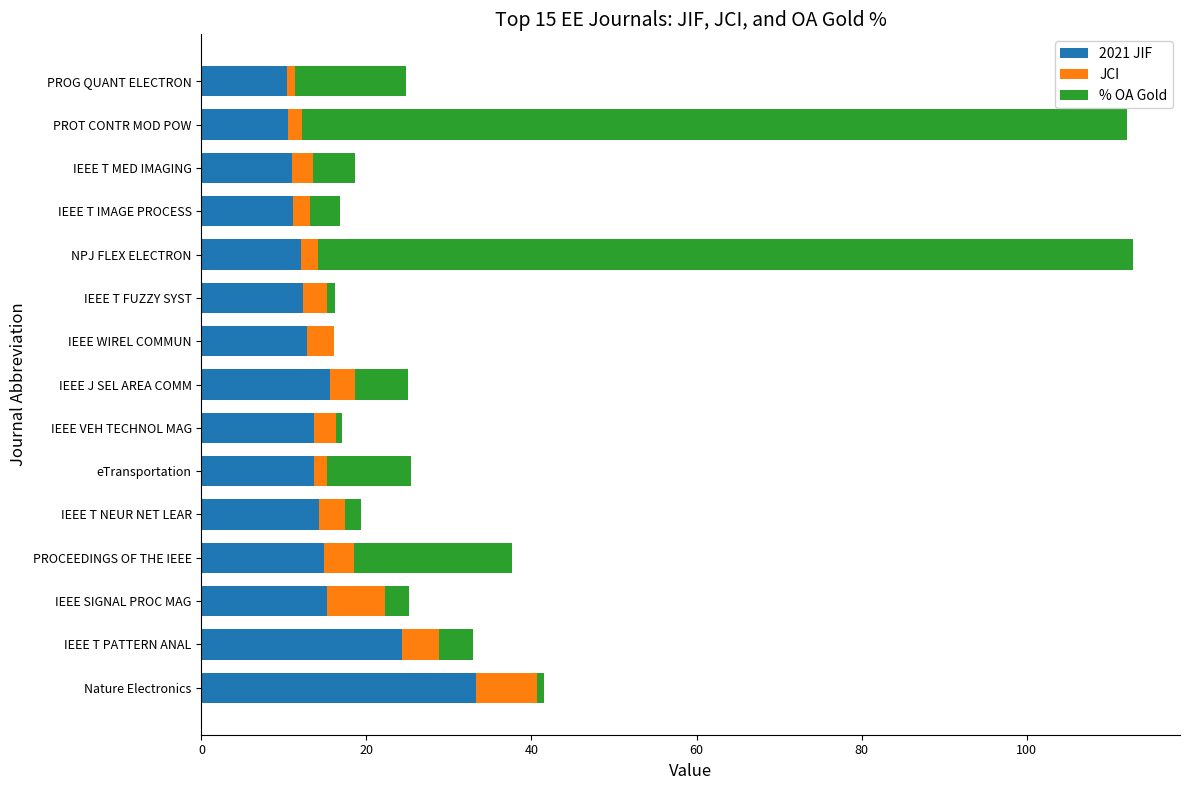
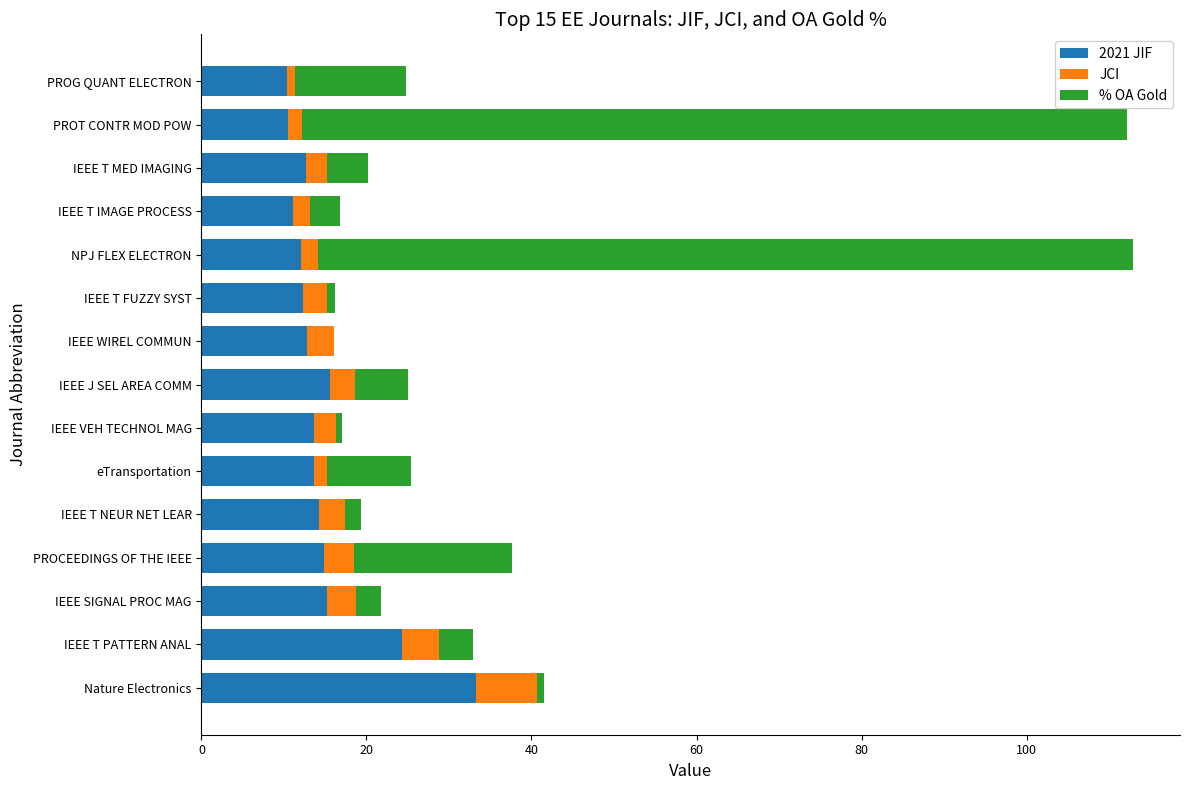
2021 JIF, IEEE T MED IMAGING: 11 -> 13
JCI, IEEE SIGNAL PROC MAG: 7 -> 4
